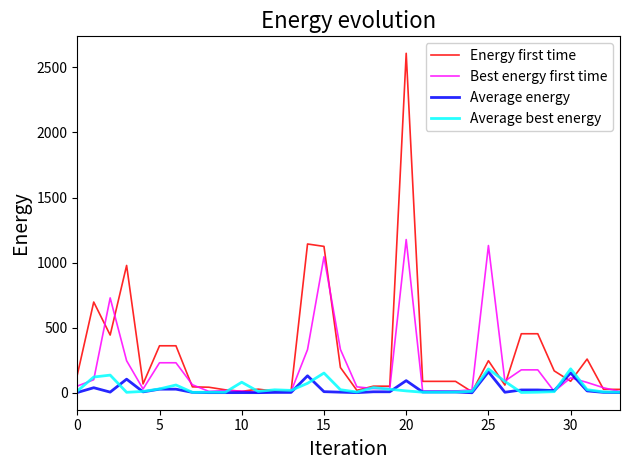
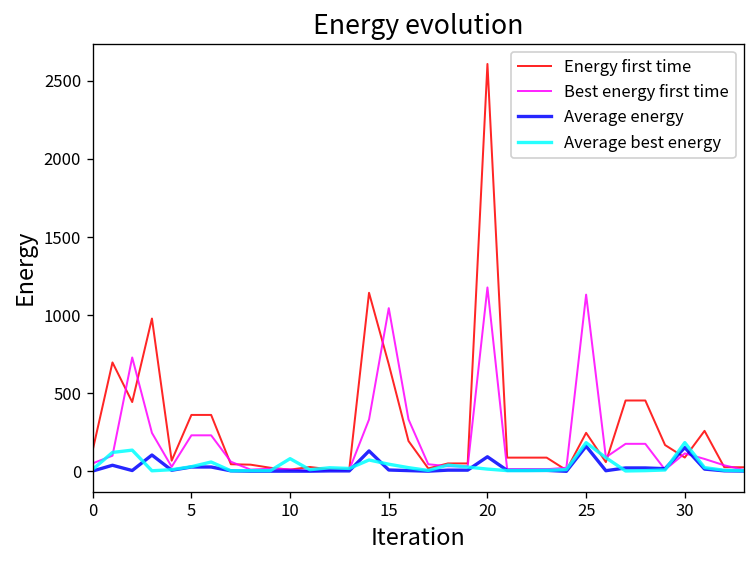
Energy first time, 15: 1120 -> 690
Average best energy, 15: 150 -> 50
